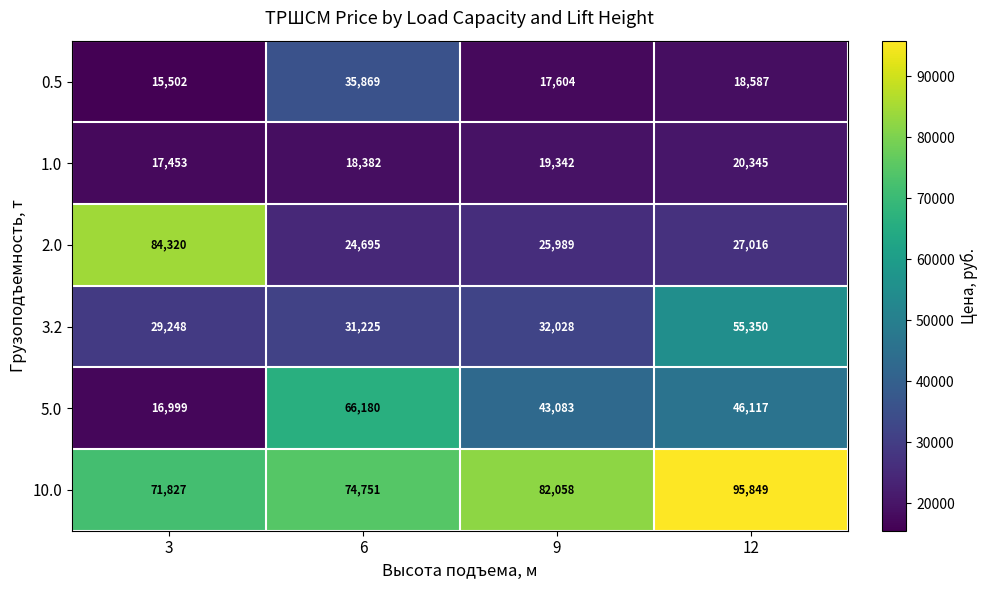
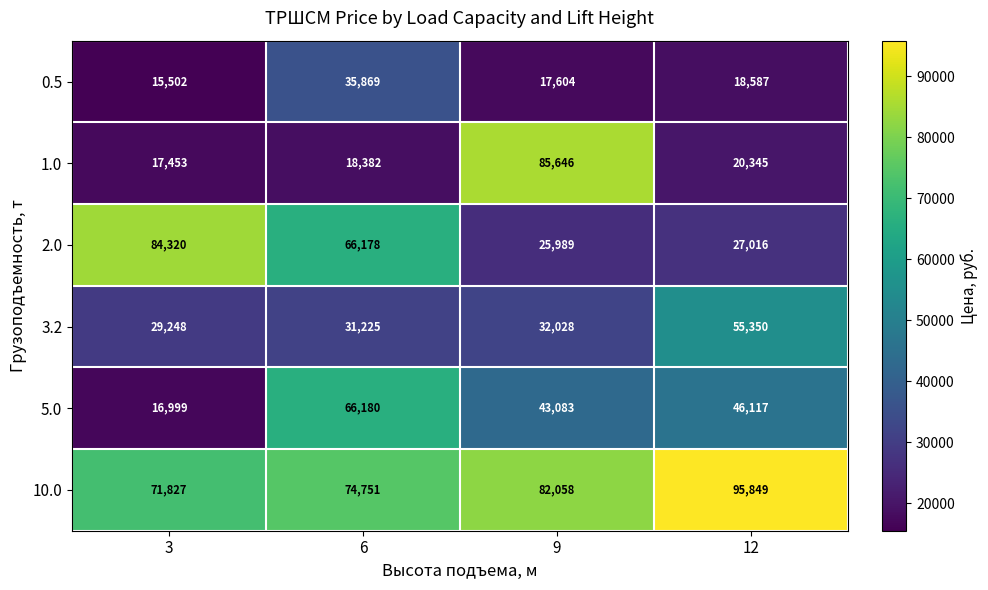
1.0, 9: 19,342 -> 85,646
2.0, 6: 24,695 -> 66,178
